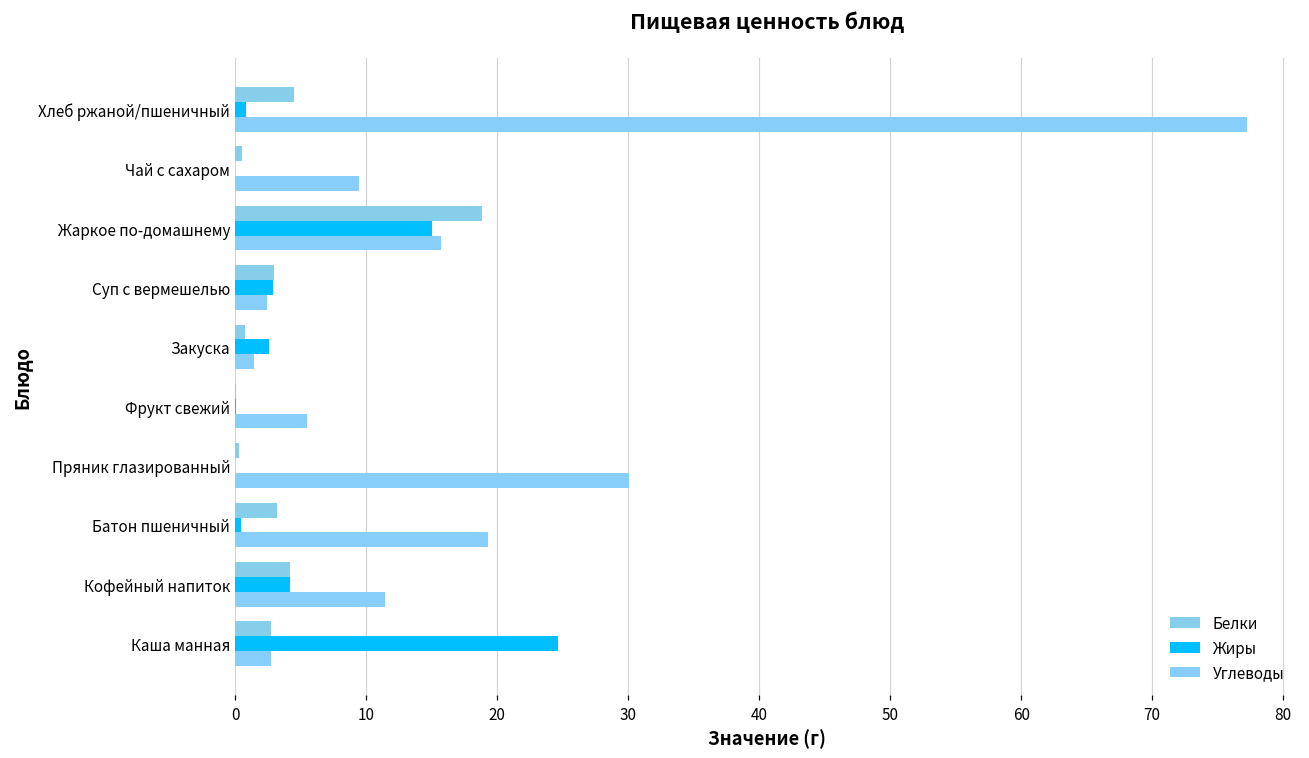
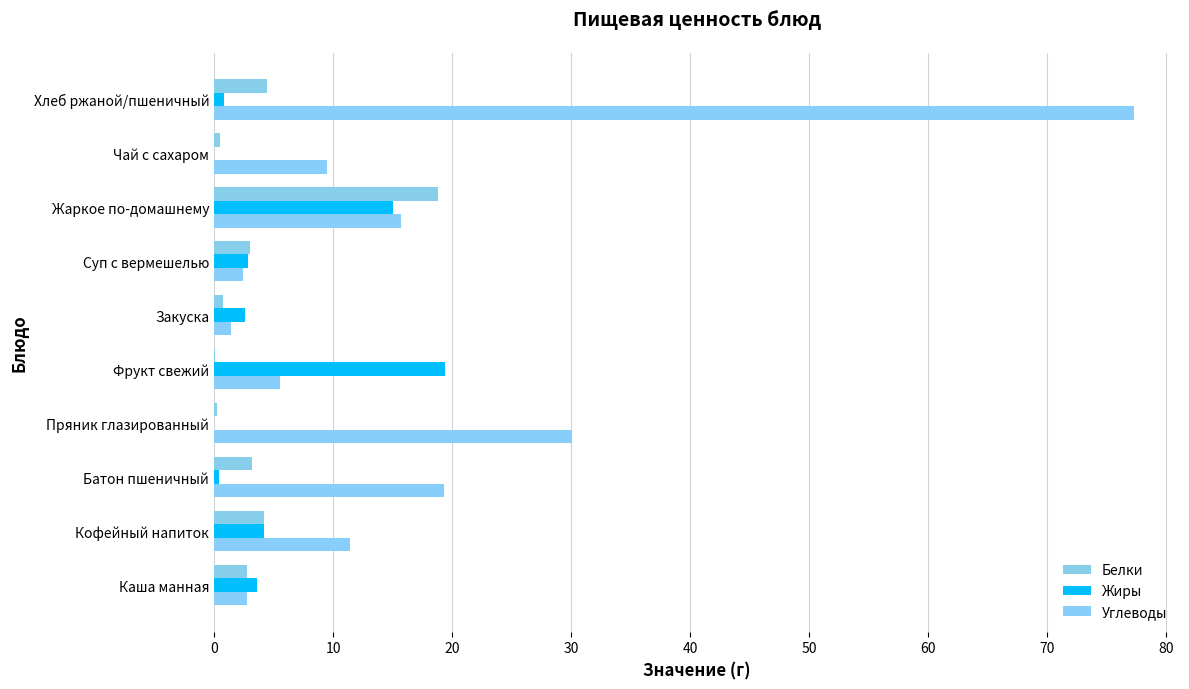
Жиры, Фрукт свежий: 0.0 -> 19.4
Жиры, Каша манная: 24.6 -> 3.6
